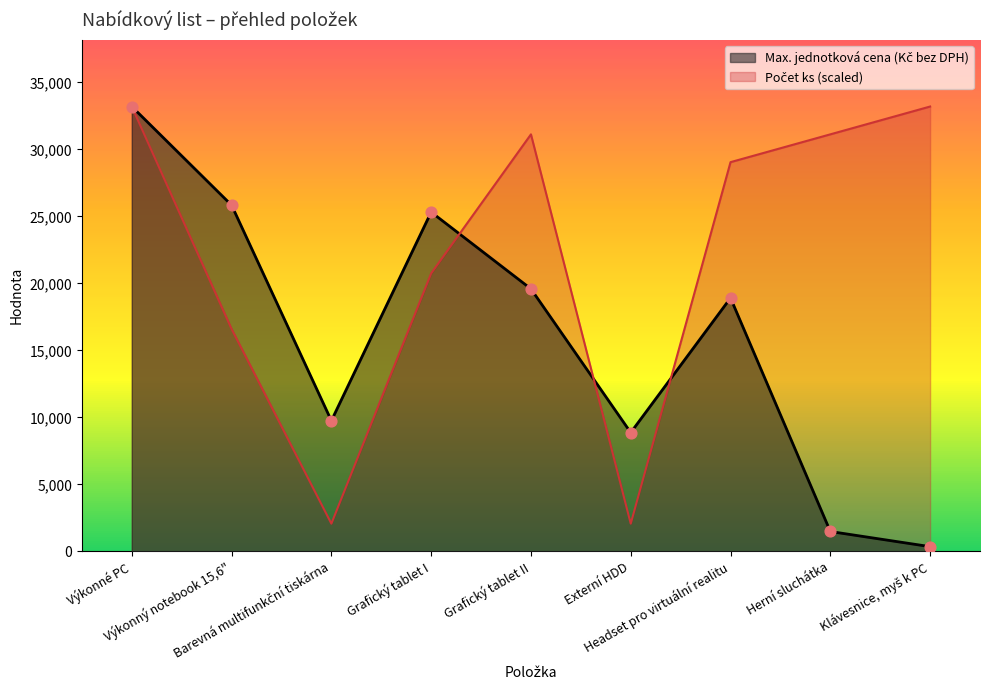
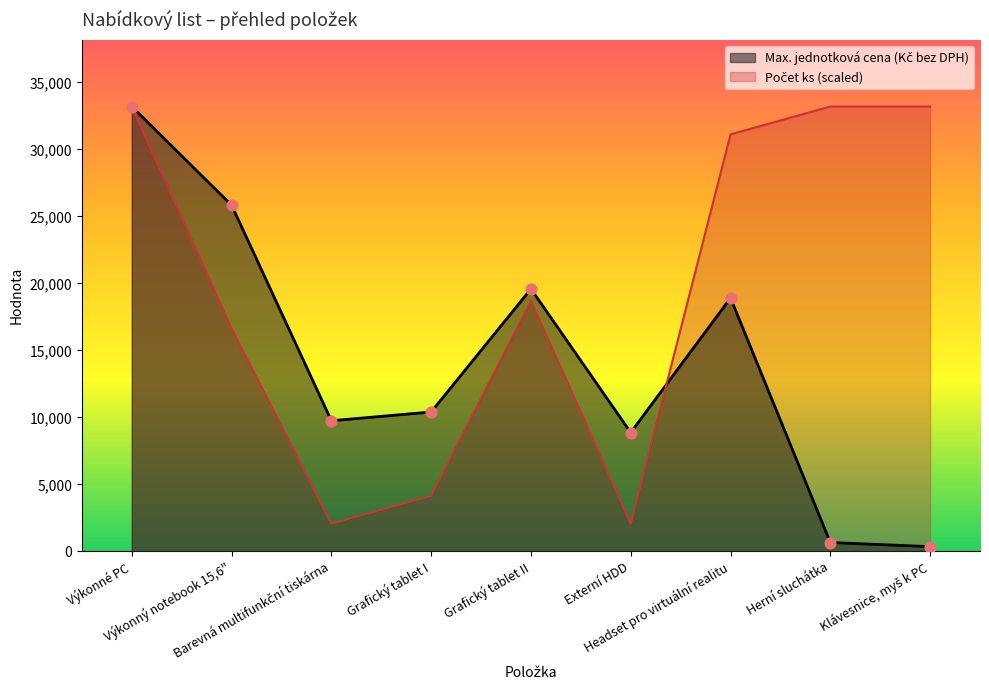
Max. jednotková cena (Kč bez DPH), Grafický tablet I: 25,300 -> 10,400
Počet ks (scaled), Grafický tablet I: 20,700 -> 4,100
Počet ks (scaled), Grafický tablet II: 31,100 -> 18,700
Počet ks (scaled), Headset pro virtuální realitu: 29,000 -> 31,100
Max. jednotková cena (Kč bez DPH), Herní sluchátka: 1,500 -> 700
Počet ks (scaled), Herní sluchátka: 31,100 -> 33,200
